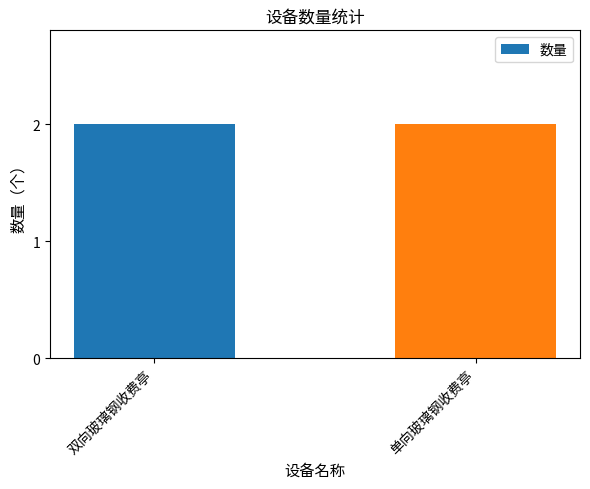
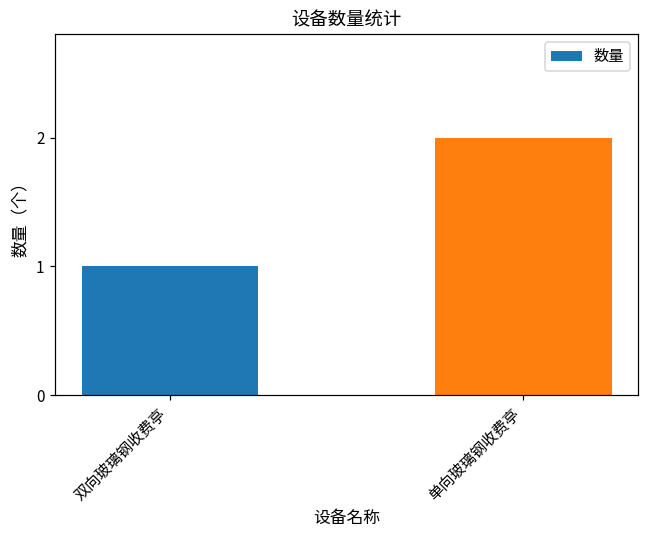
双向玻璃钢收费亭: 2 -> 1
